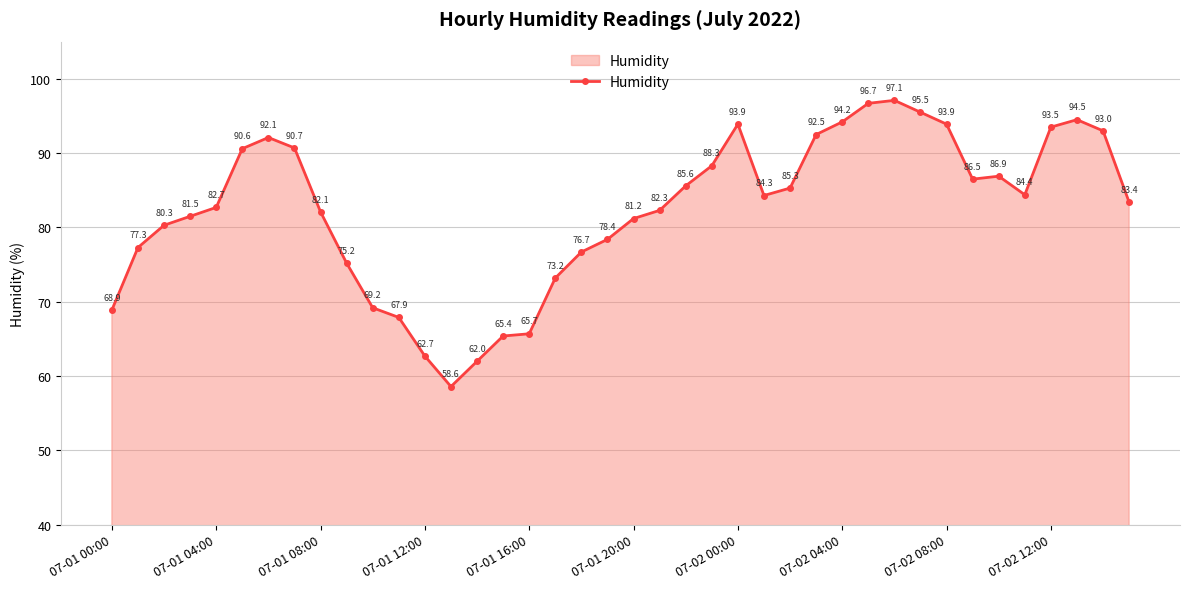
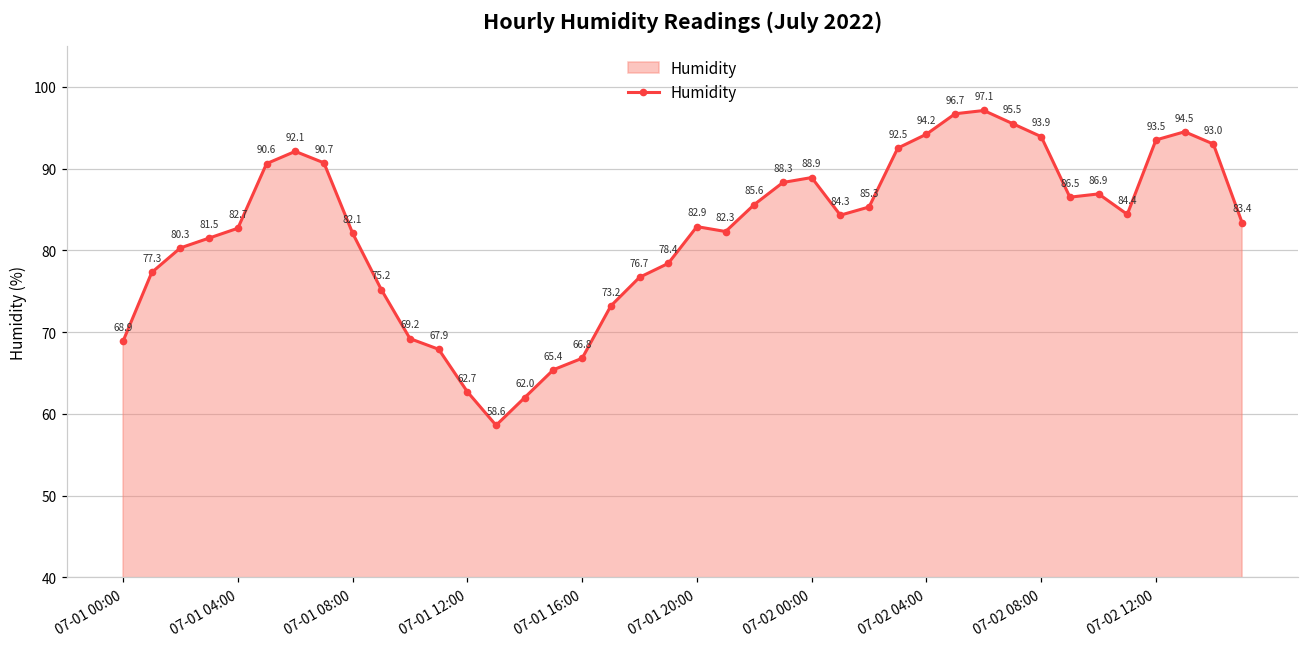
07-01 16:00: 65.7 -> 66.8
07-01 20:00: 81.2 -> 82.9
07-02 00:00: 93.9 -> 88.9
